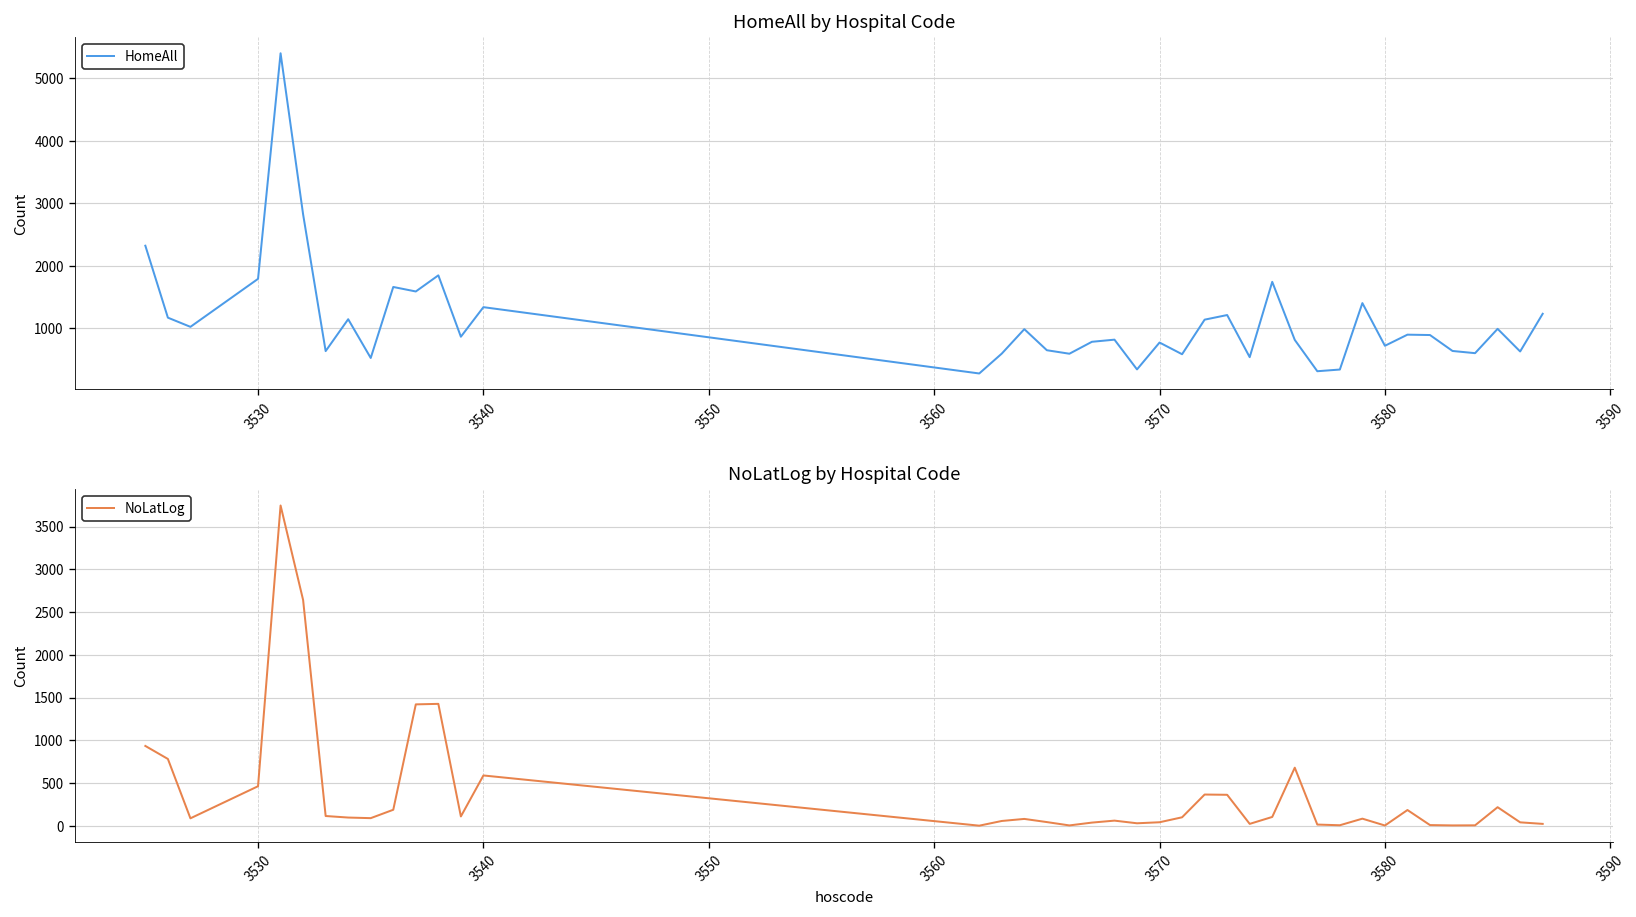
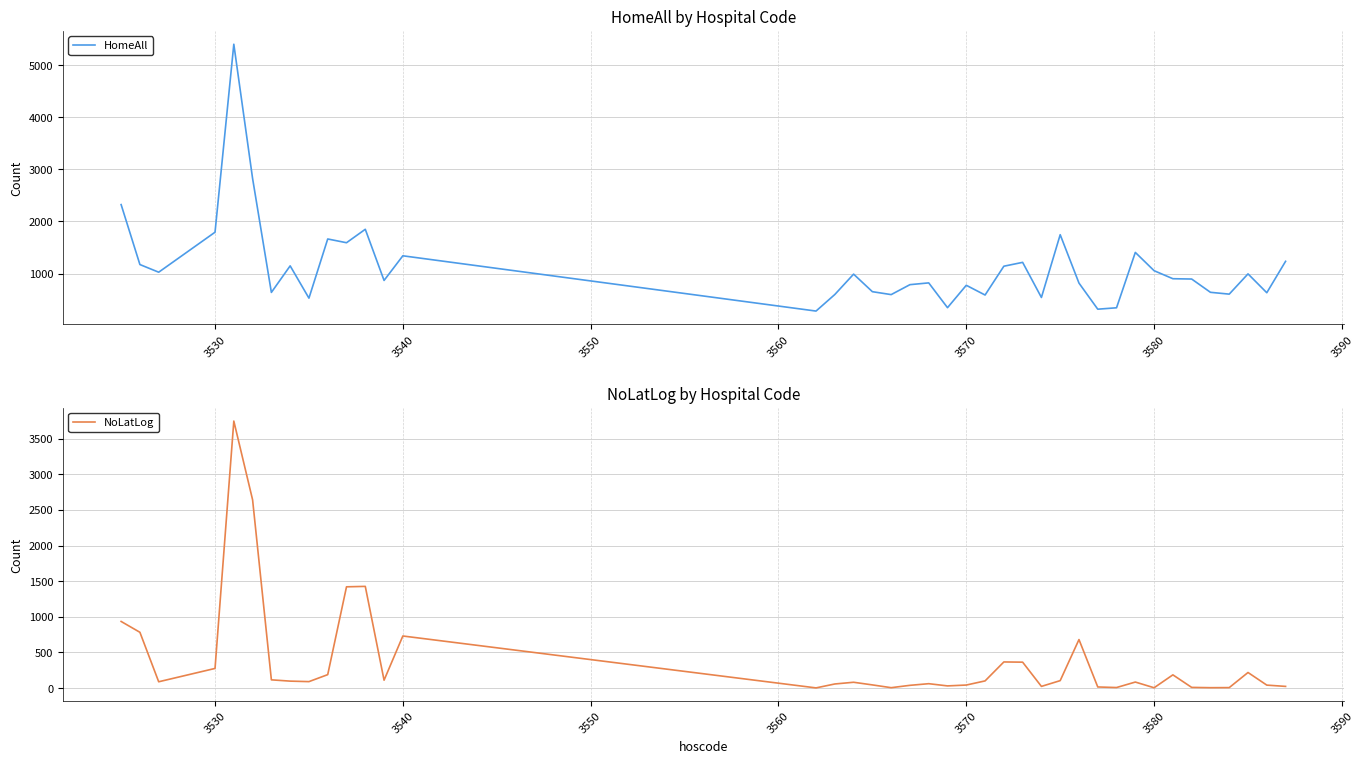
HomeAll by Hospital Code, 3580: 700 -> 1100
NoLatLog by Hospital Code, 3530: 500 -> 300
NoLatLog by Hospital Code, 3540: 600 -> 700
